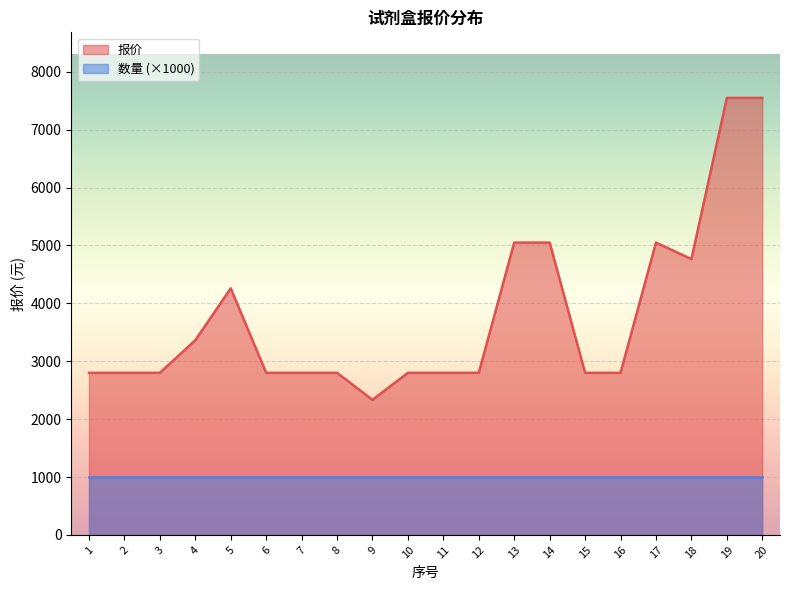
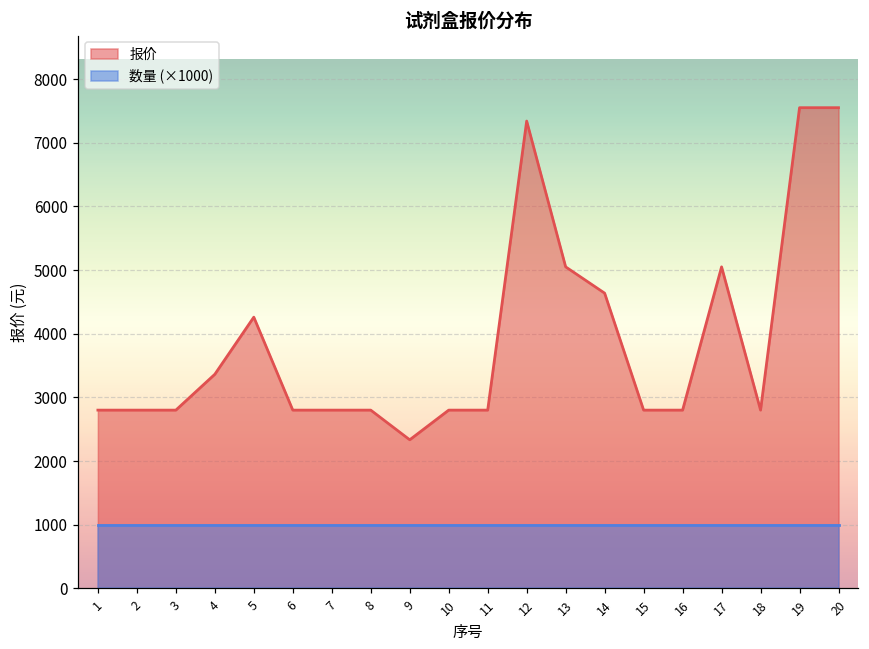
报价, 12: 2800 -> 7300
报价, 14: 5100 -> 4600
报价, 18: 4800 -> 2800
